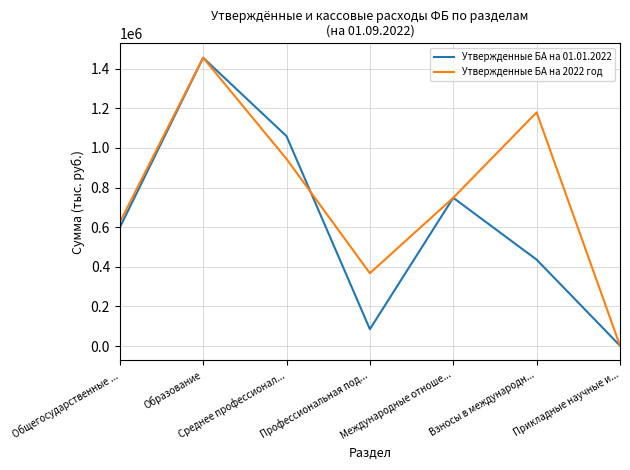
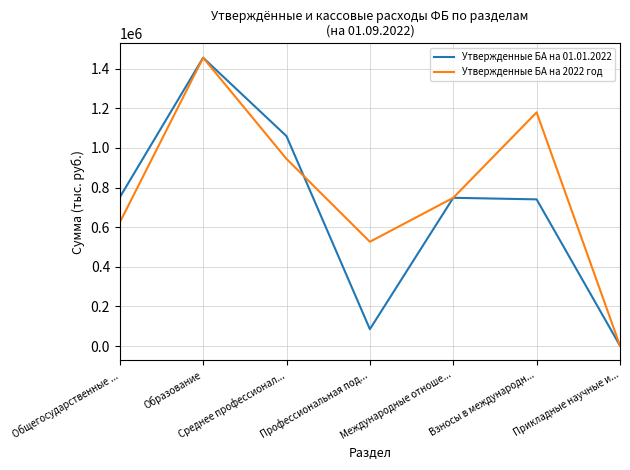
Утвержденные БА на 01.01.2022, Общегосударственные ...: 600000 -> 750000
Утвержденные БА на 2022 год, Профессиональная под...: 370000 -> 530000
Утвержденные БА на 01.01.2022, Взносы в международн...: 440000 -> 740000
